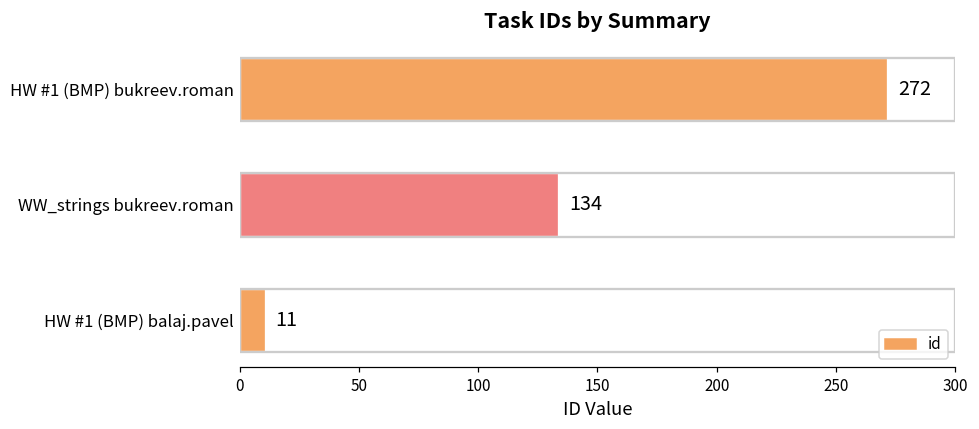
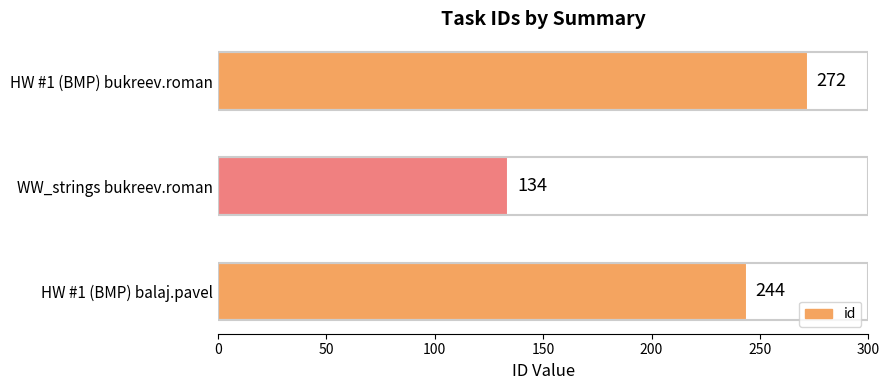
HW #1 (BMP) balaj.pavel: 11 -> 244
